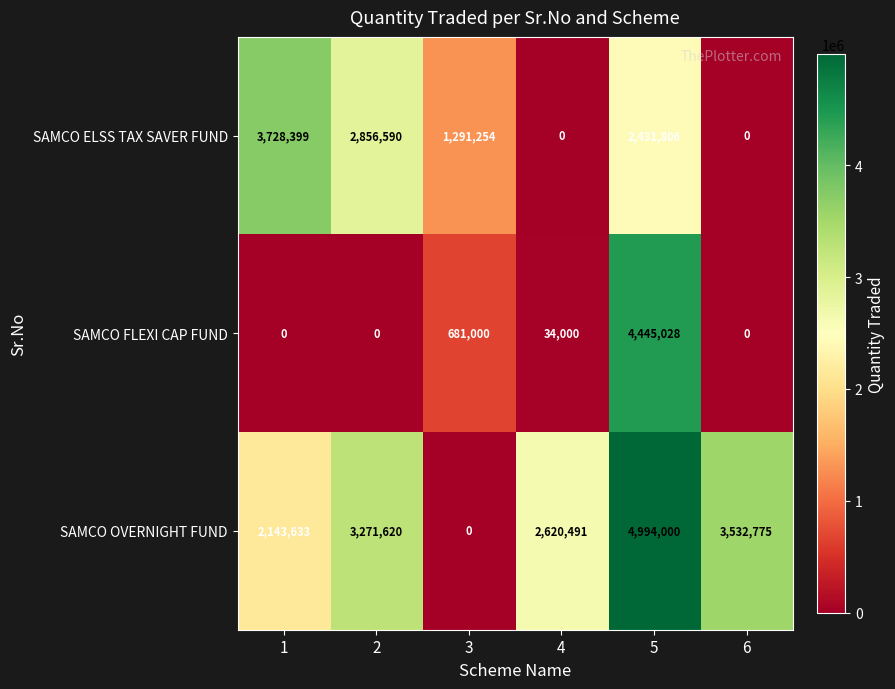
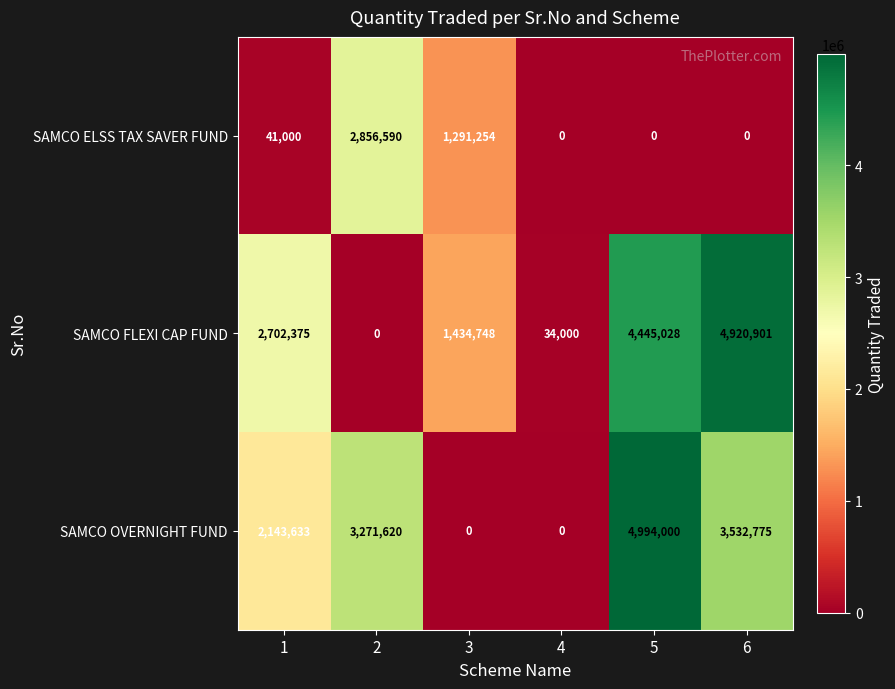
SAMCO ELSS TAX SAVER FUND, 1: 3,728,399 -> 41,000
SAMCO ELSS TAX SAVER FUND, 5: 2,431,806 -> 0
SAMCO FLEXI CAP FUND, 1: 0 -> 2,702,375
SAMCO FLEXI CAP FUND, 3: 681,000 -> 1,434,748
SAMCO FLEXI CAP FUND, 6: 0 -> 4,920,901
SAMCO OVERNIGHT FUND, 4: 2,620,491 -> 0
